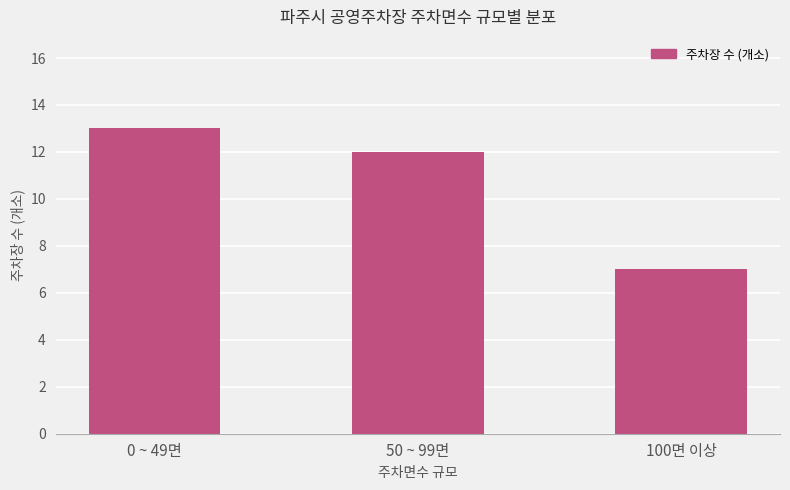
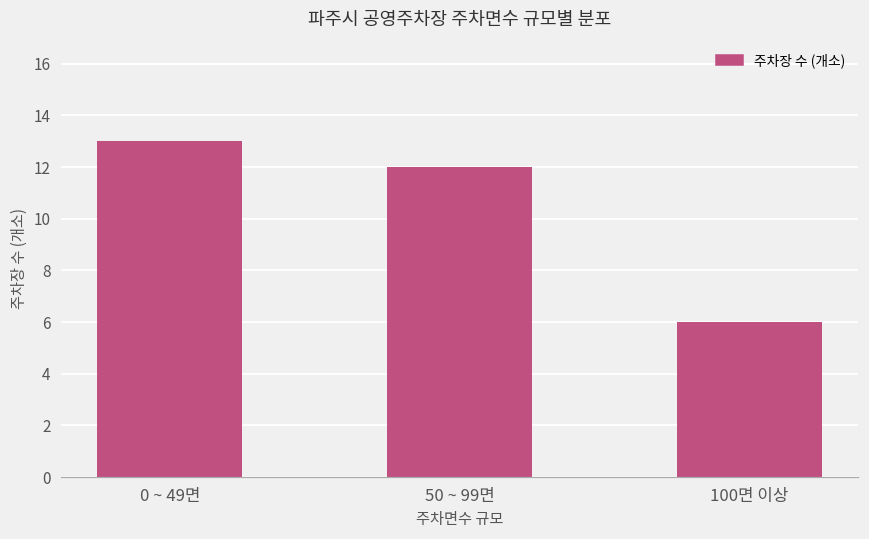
100면 이상: 7 -> 6
